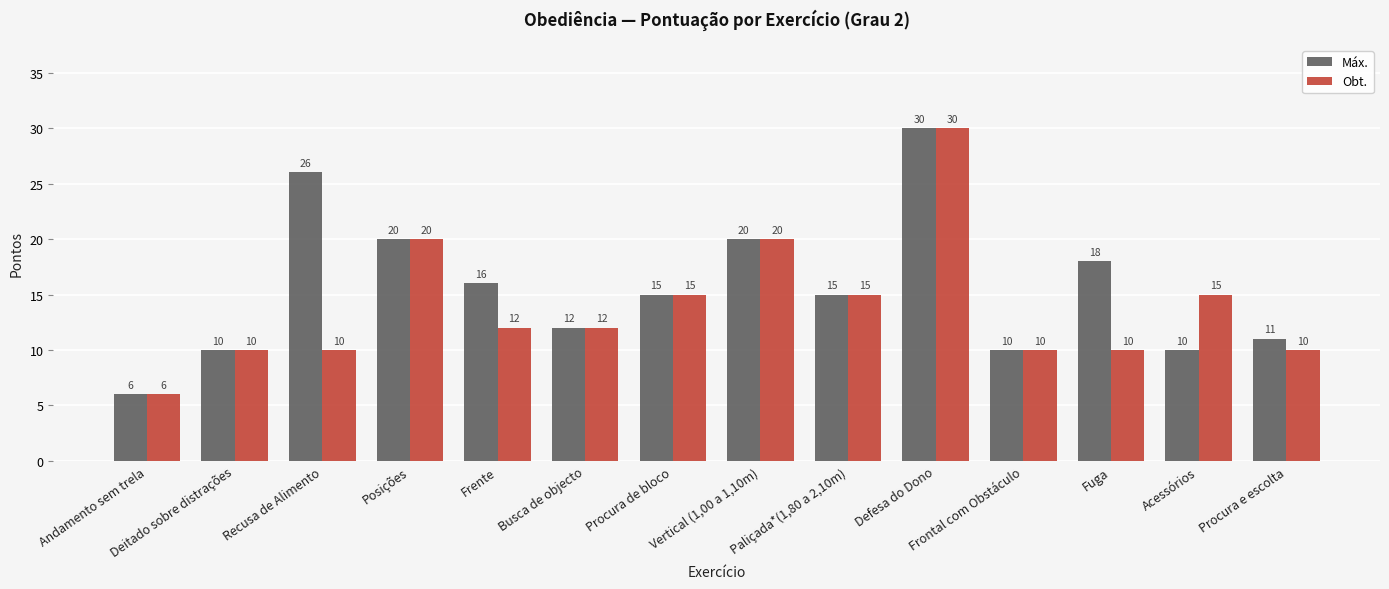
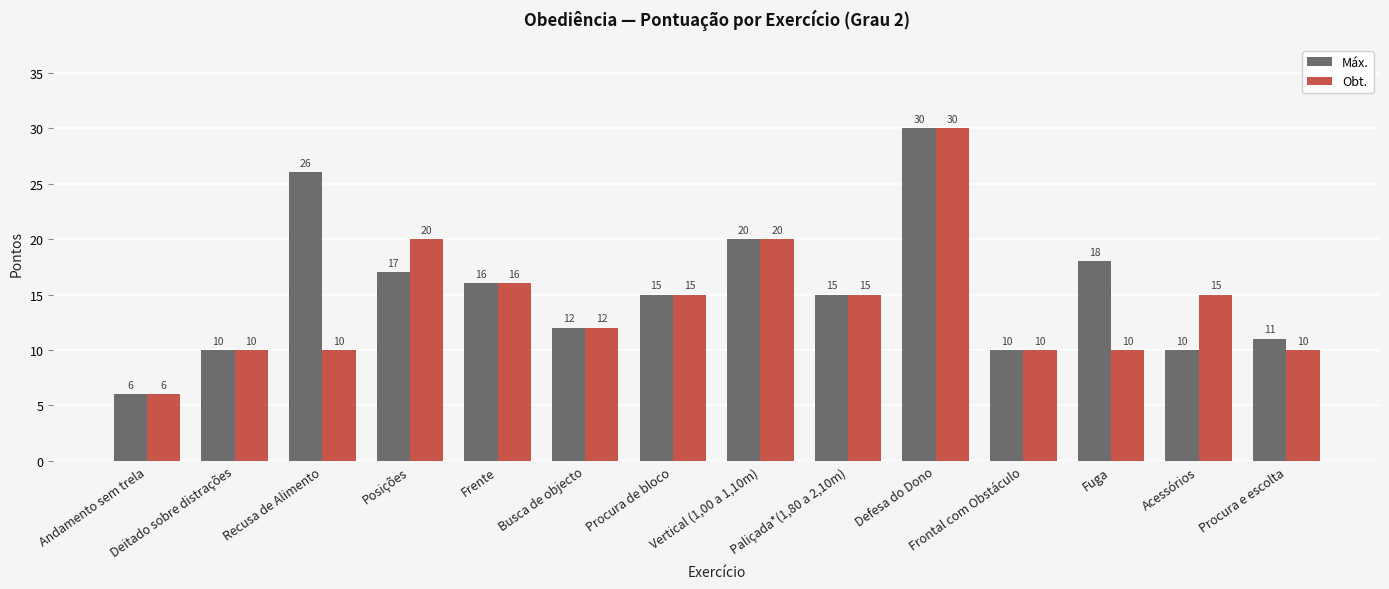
Máx., Posições: 20 -> 17
Obt., Frente: 12 -> 16
